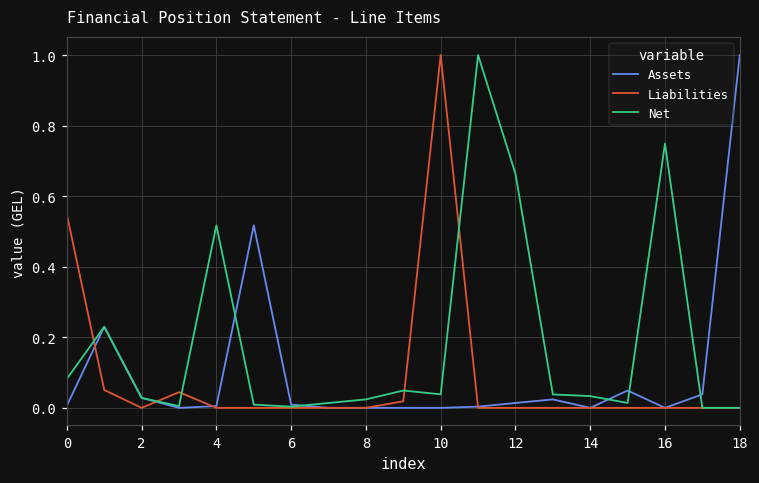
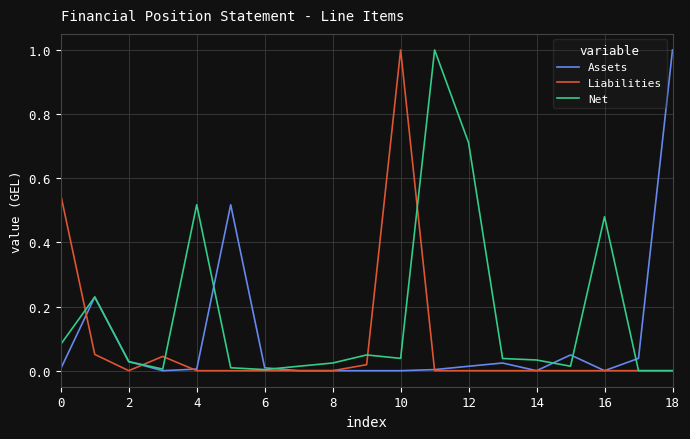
Net, 12: 0.66 -> 0.71
Net, 16: 0.75 -> 0.48
